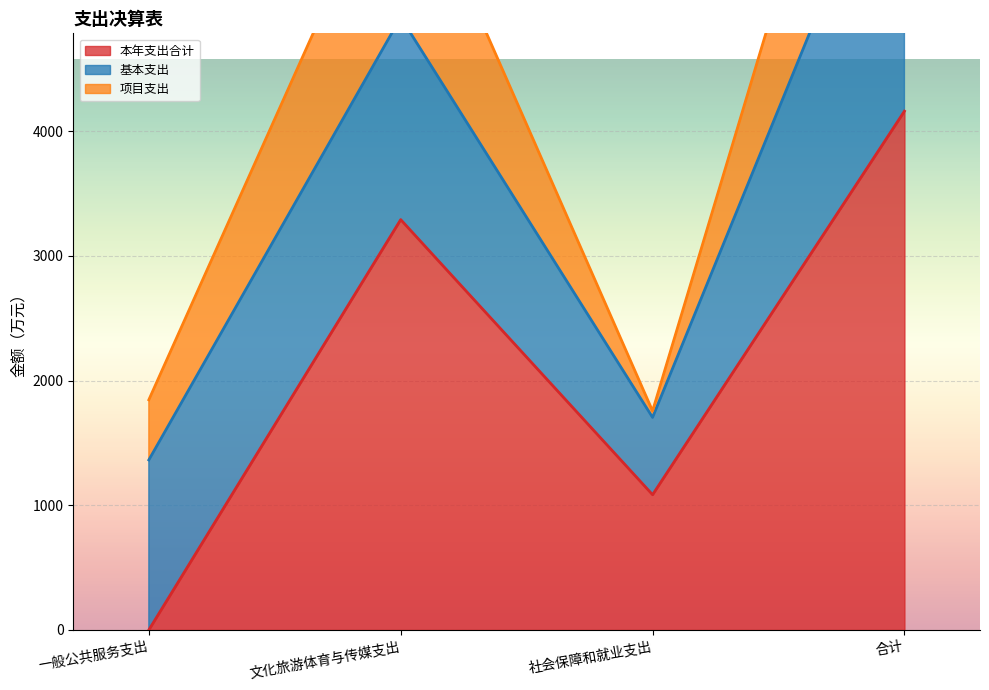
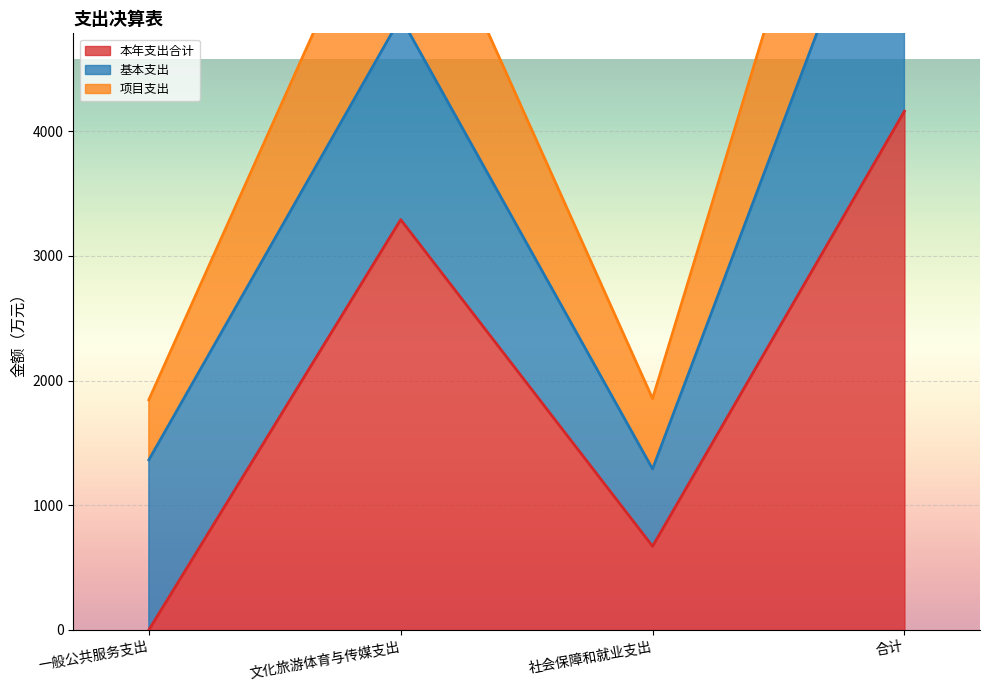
本年支出合计, 社会保障和就业支出: 1080 -> 670
项目支出, 社会保障和就业支出: 50 -> 560
